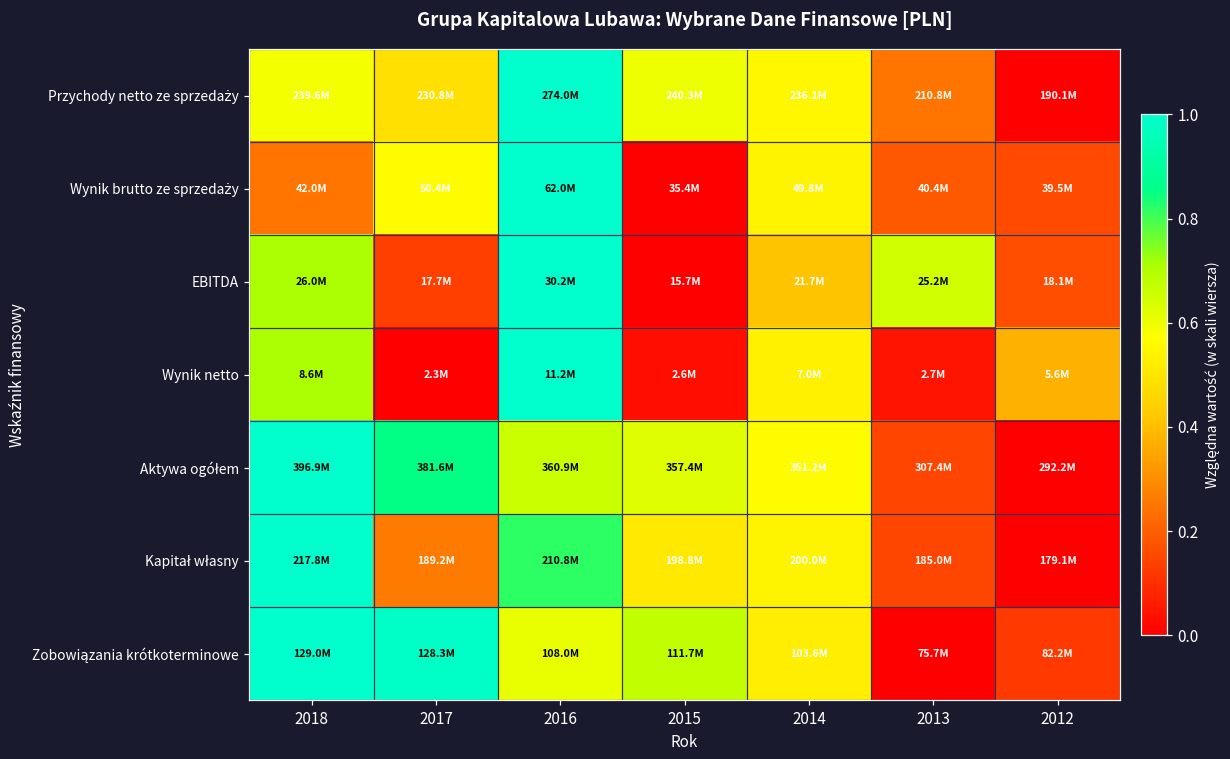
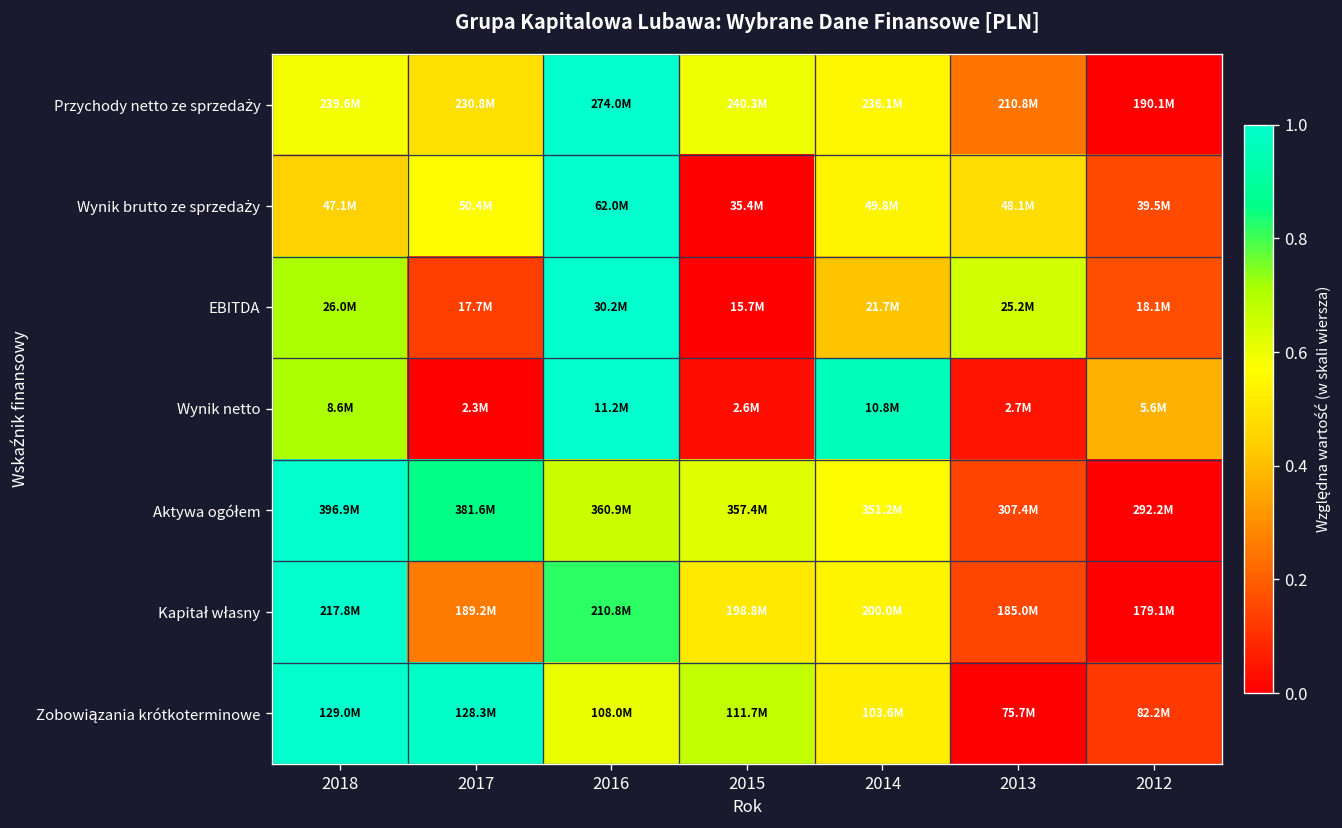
Wynik brutto ze sprzedaży, 2018: 42.0M -> 47.1M
Wynik brutto ze sprzedaży, 2013: 40.4M -> 48.1M
Wynik netto, 2014: 7.0M -> 10.8M
